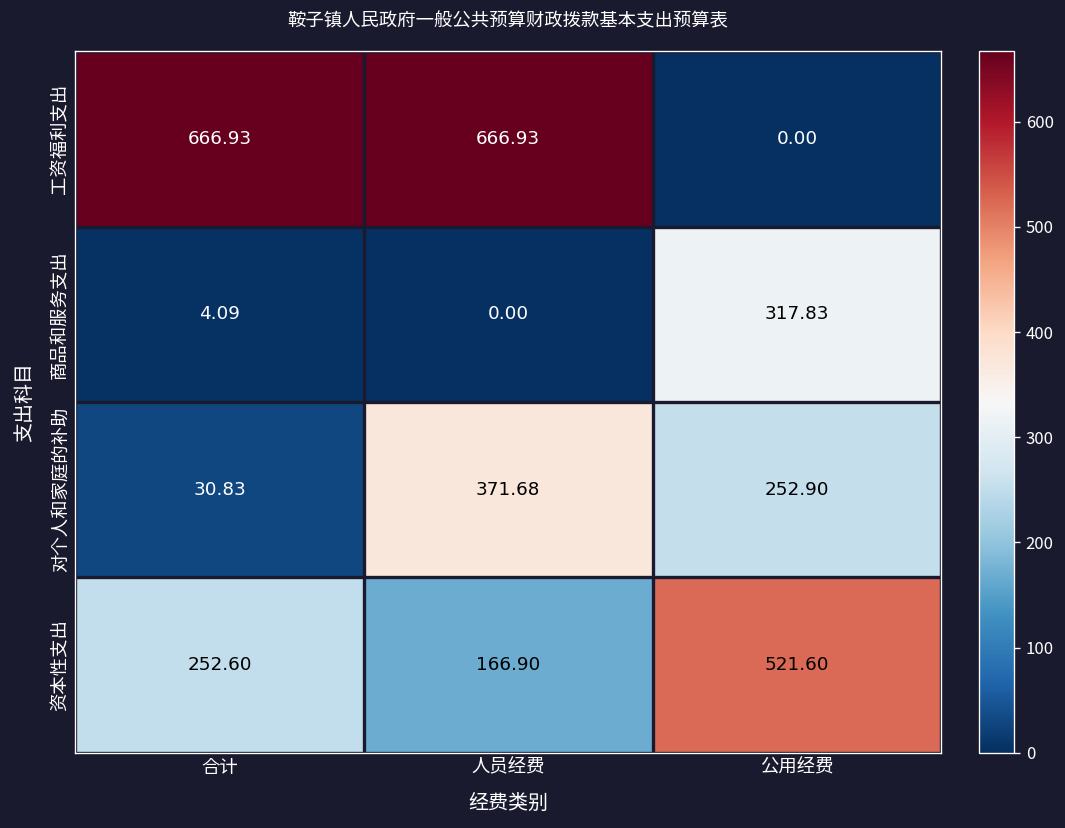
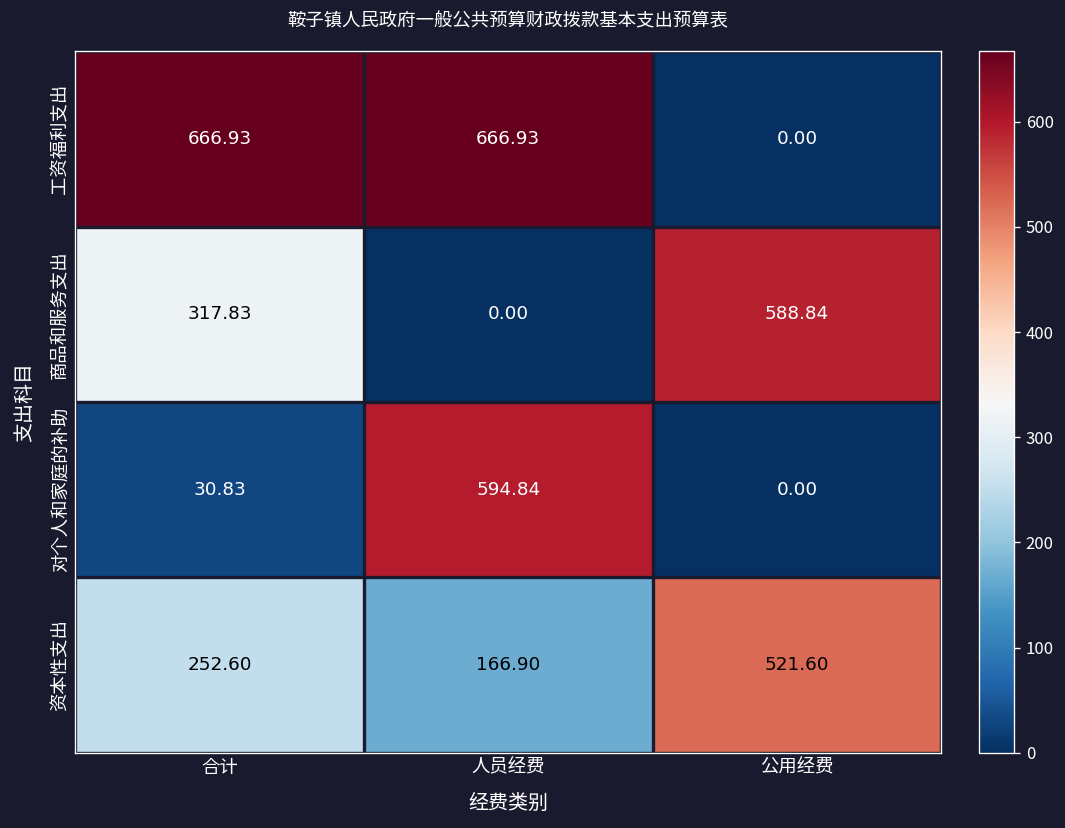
商品和服务支出, 合计: 4.09 -> 317.83
商品和服务支出, 公用经费: 317.83 -> 588.84
对个人和家庭的补助, 人员经费: 371.68 -> 594.84
对个人和家庭的补助, 公用经费: 252.90 -> 0.00
